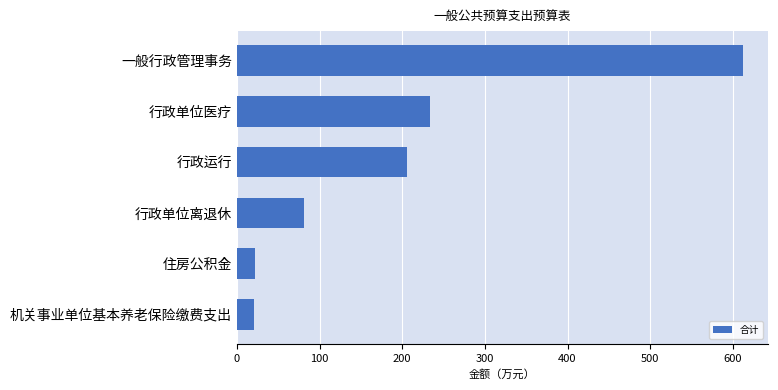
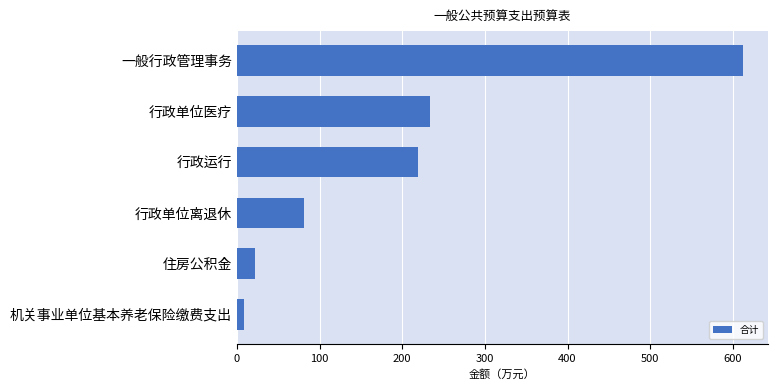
行政运行: 210 -> 220
机关事业单位基本养老保险缴费支出: 20 -> 10
